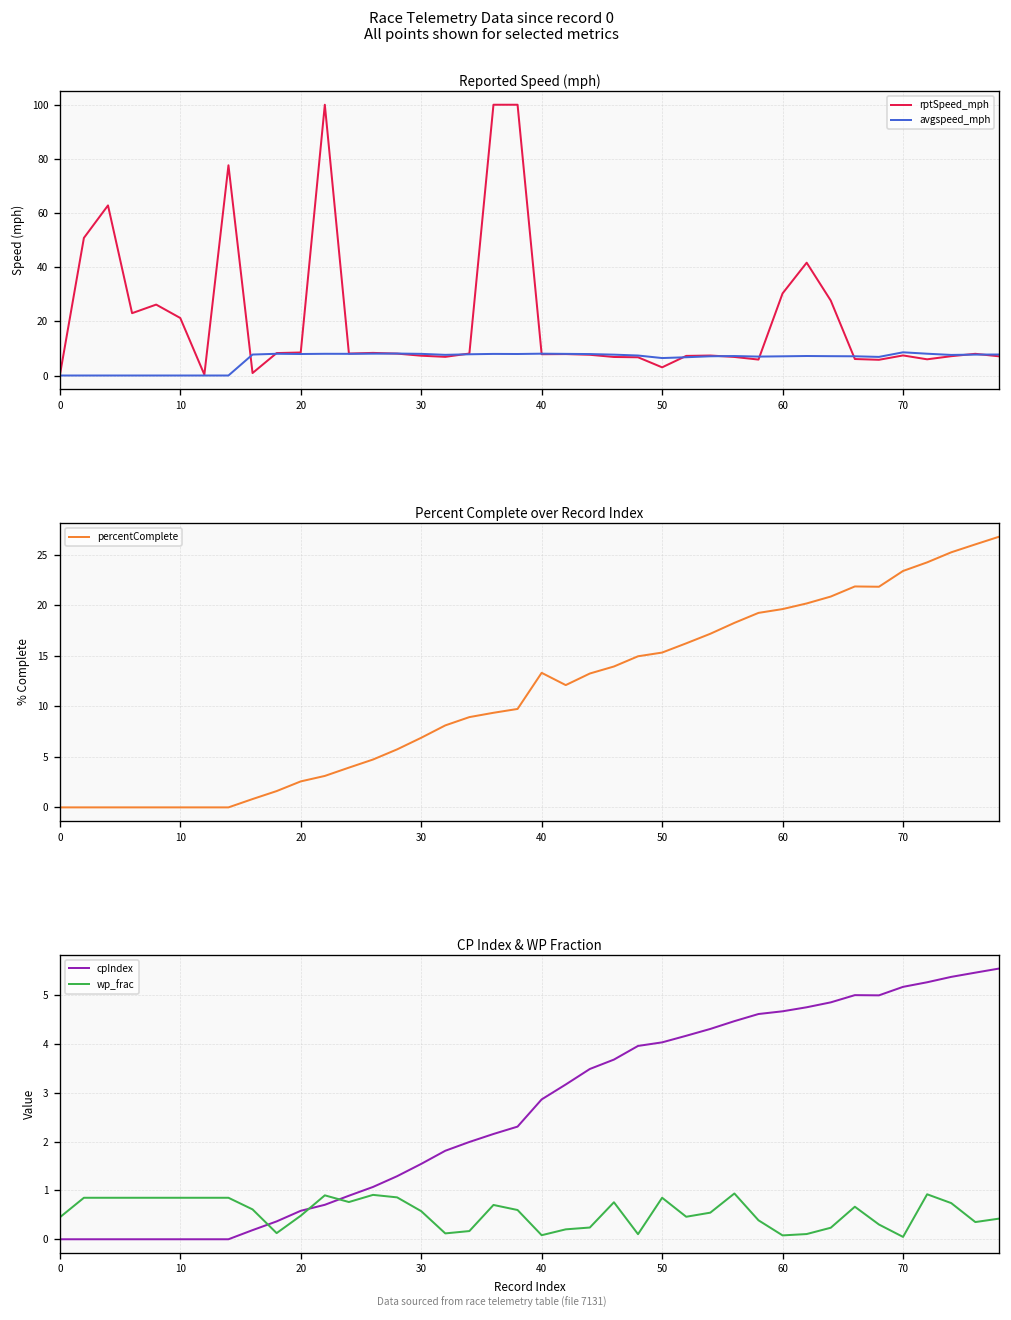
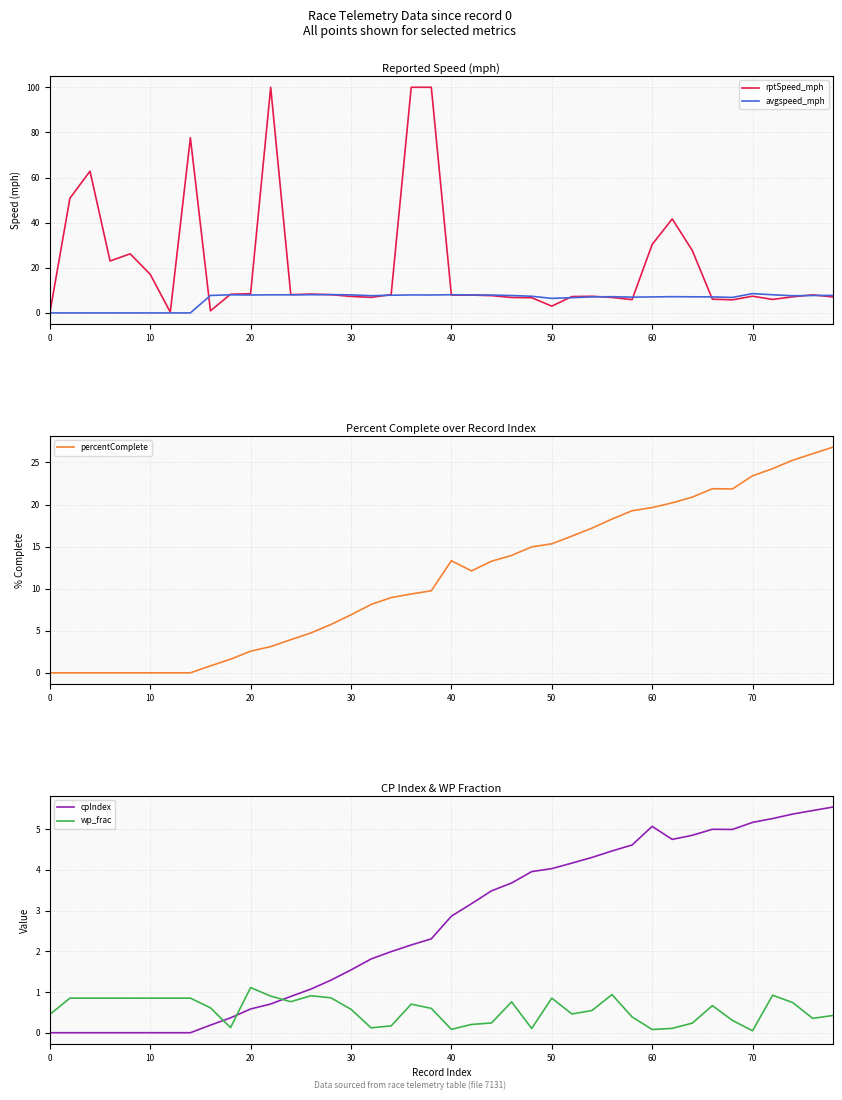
Reported Speed (mph), rptSpeed_mph, 10: 21 -> 17
CP Index & WP Fraction, wp_frac, 20: 0.5 -> 1.1
CP Index & WP Fraction, cpIndex, 60: 4.7 -> 5.1
